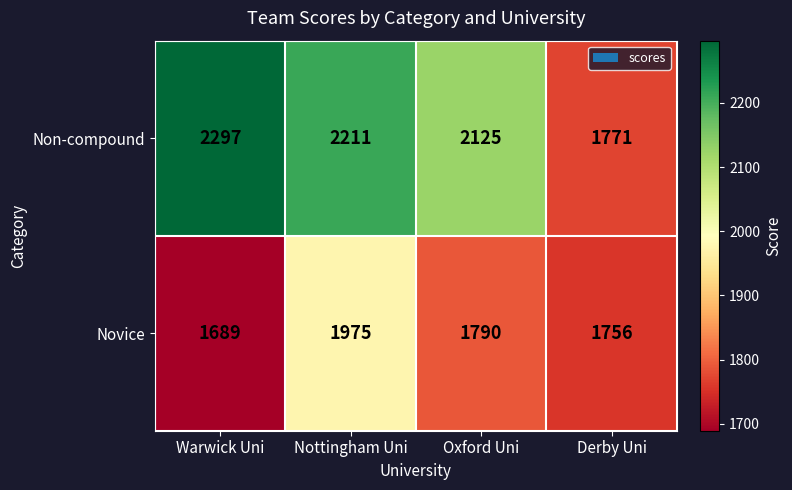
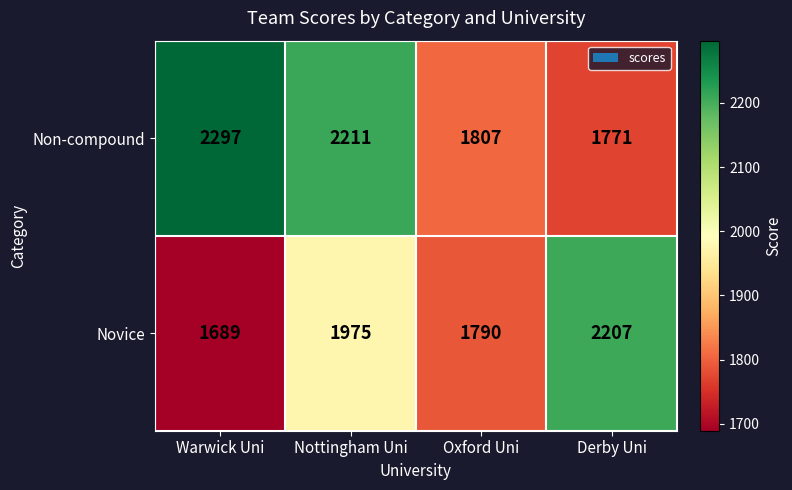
Non-compound, Oxford Uni: 2125 -> 1807
Novice, Derby Uni: 1756 -> 2207
